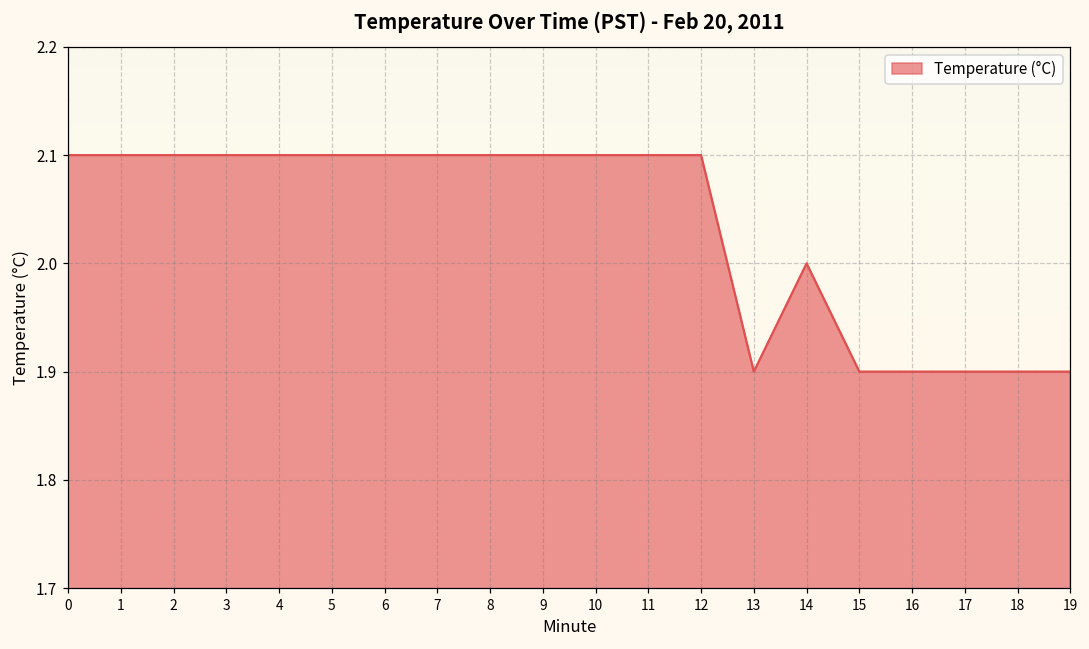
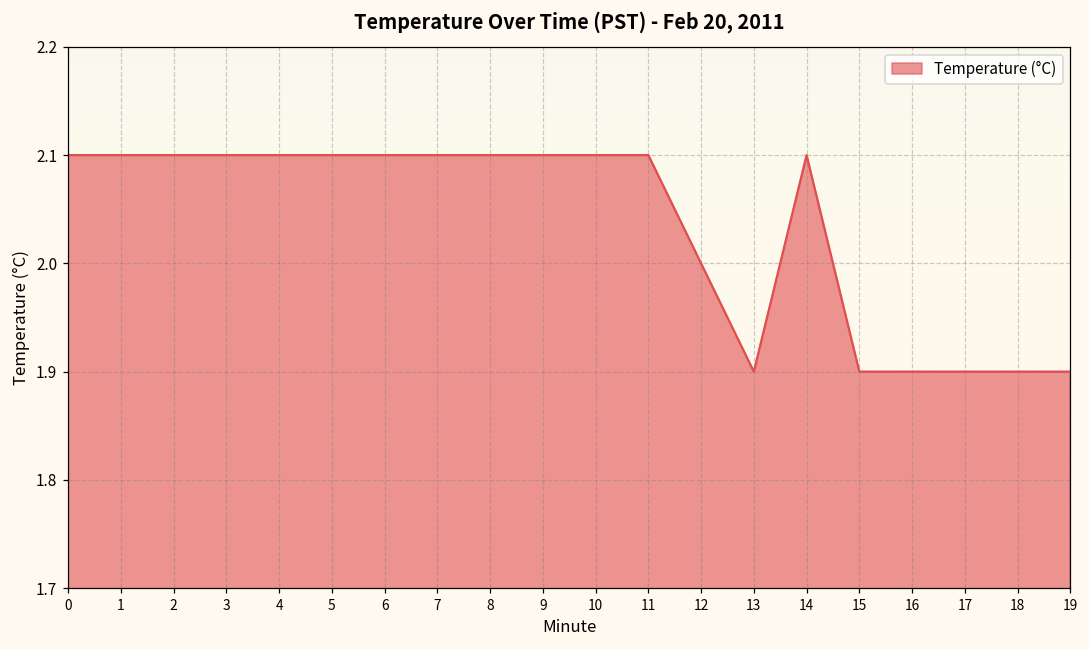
12: 2.1 -> 2.0
14: 2.0 -> 2.1
